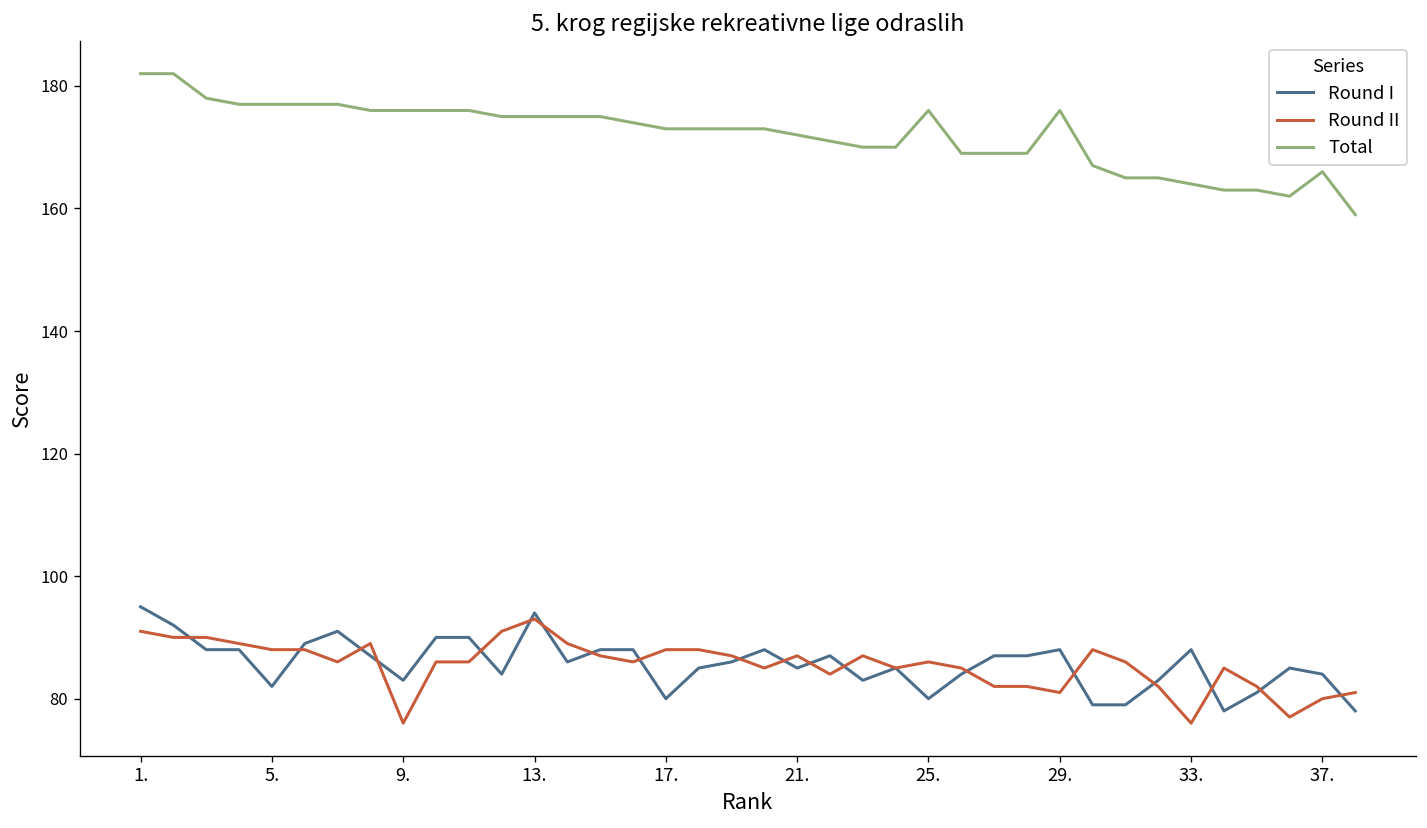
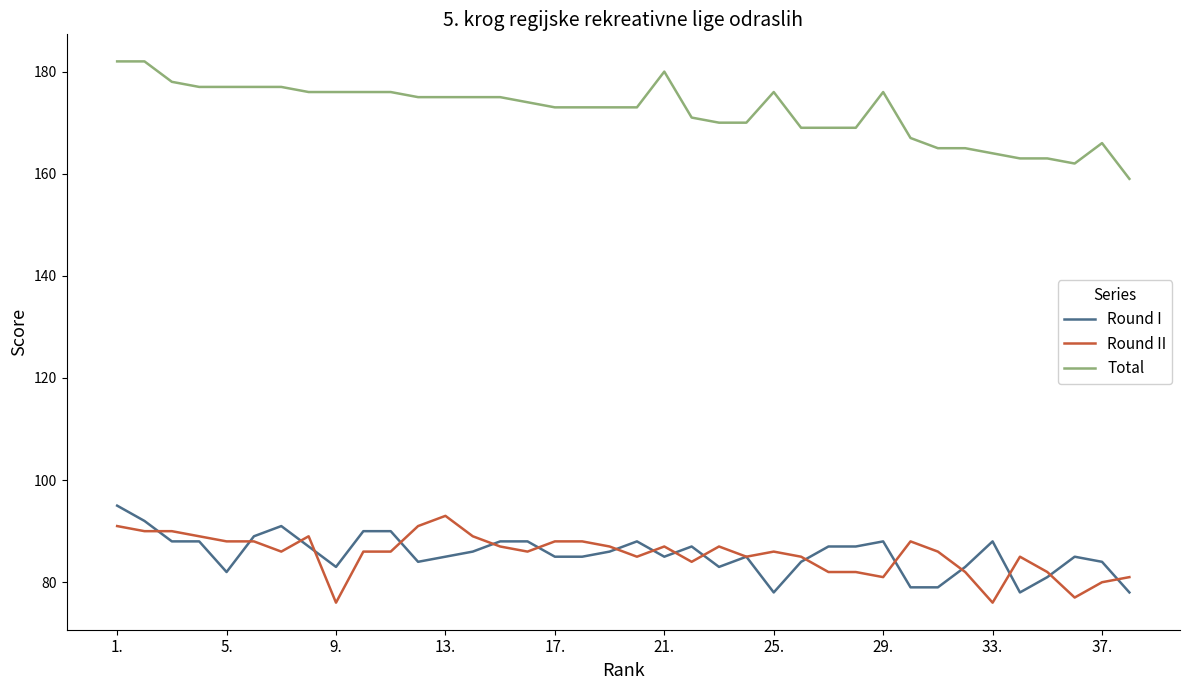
Round I, 13.: 94 -> 85
Round I, 17.: 80 -> 85
Total, 21.: 172 -> 180
Round I, 25.: 80 -> 78
